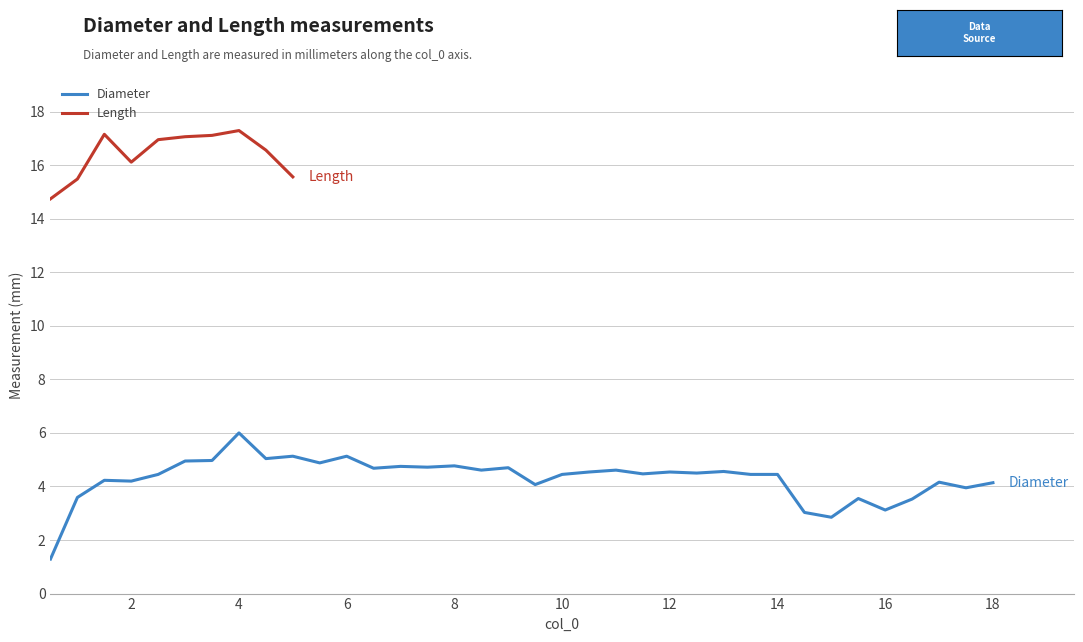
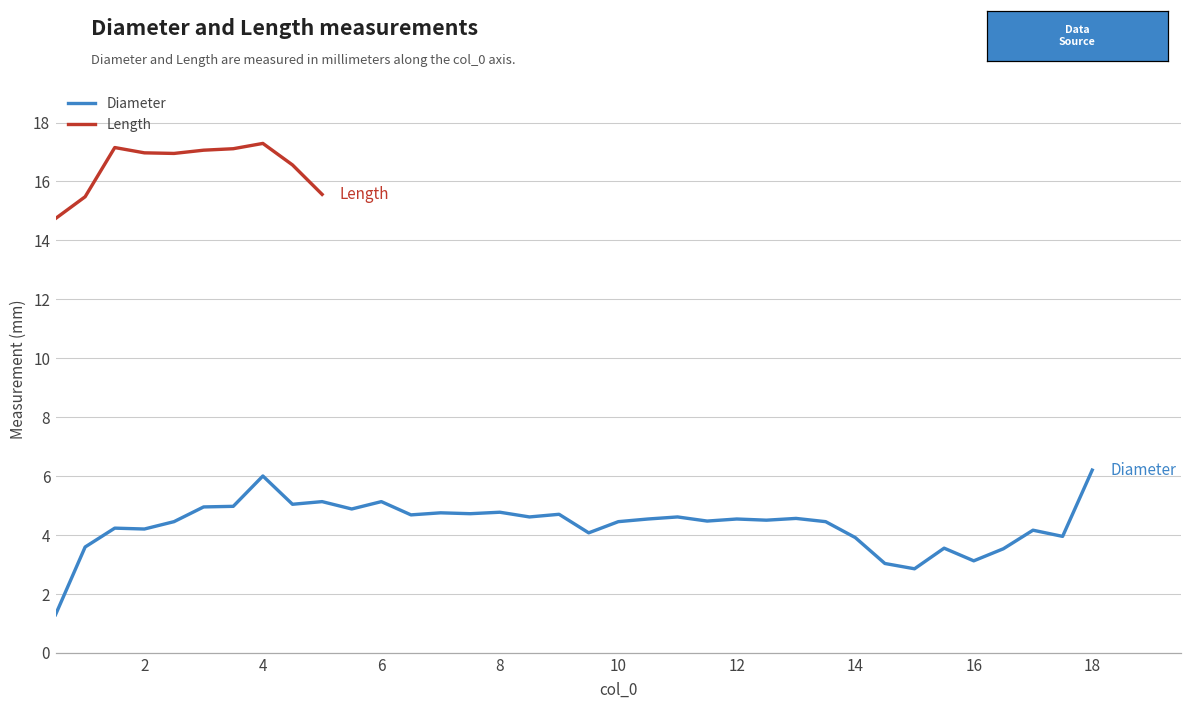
Length, 2: 16.1 -> 17.0
Diameter, 14: 4.5 -> 3.9
Diameter, 18: 4.1 -> 6.2
